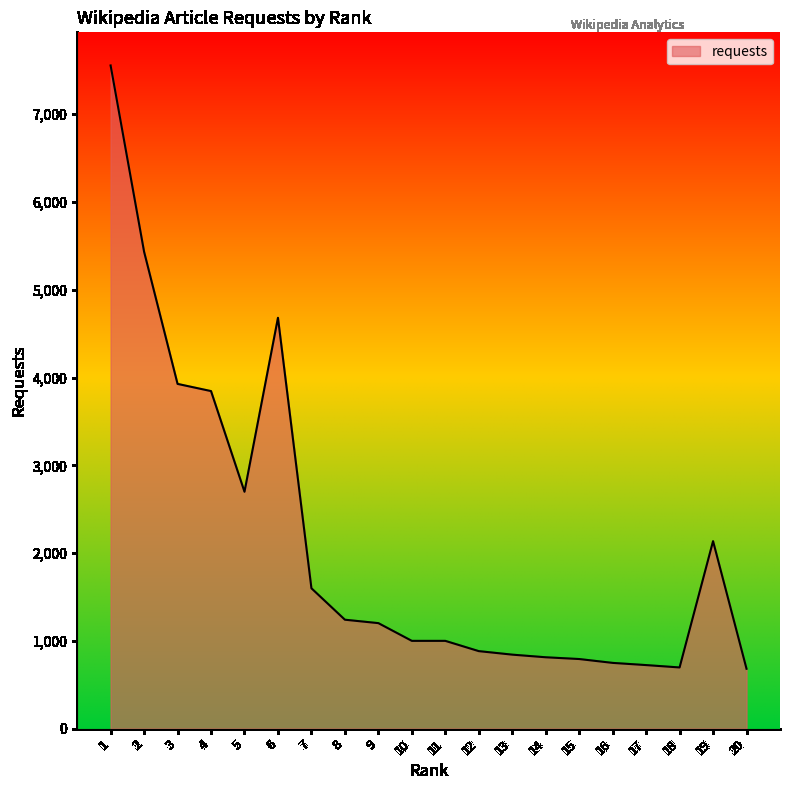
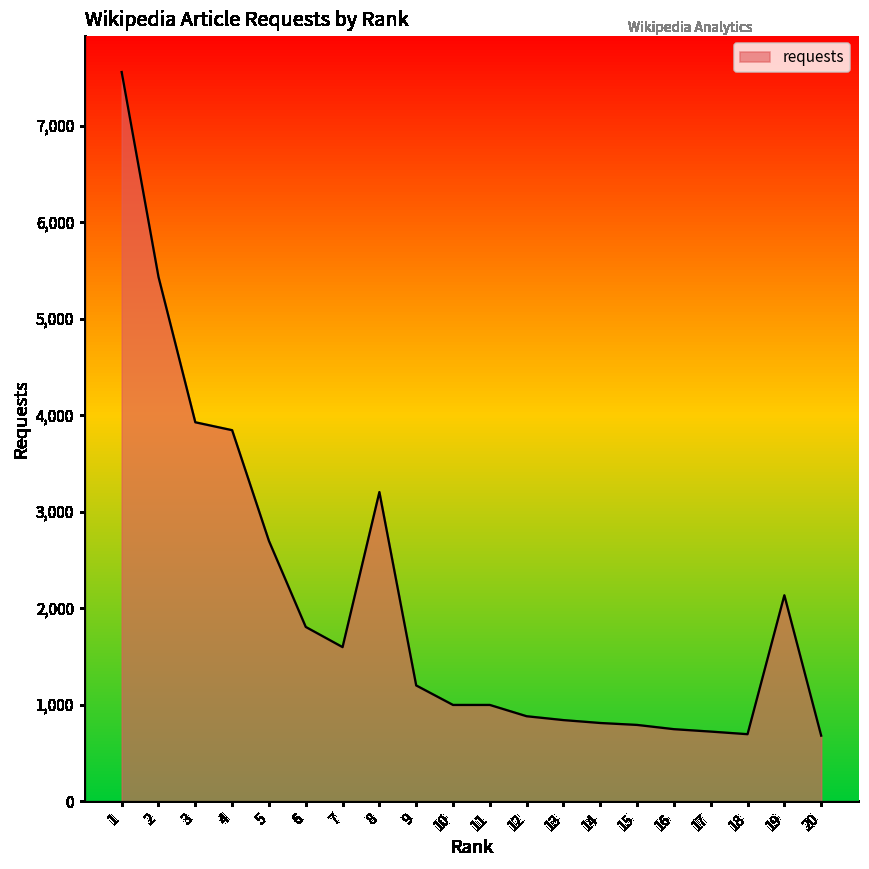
6: 4,700 -> 1,800
8: 1,200 -> 3,200
